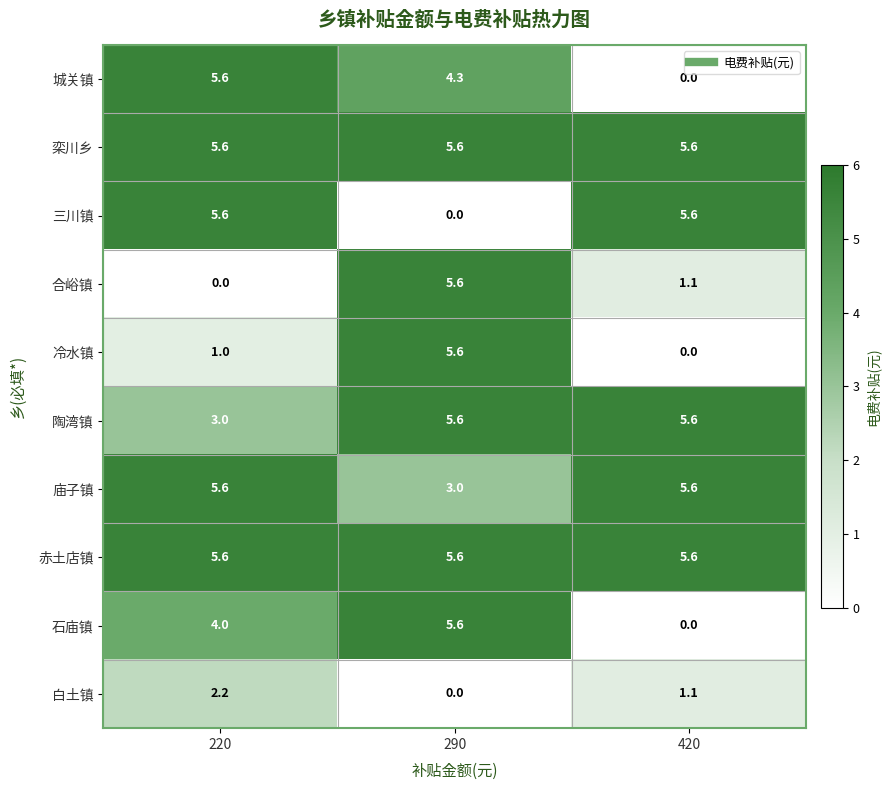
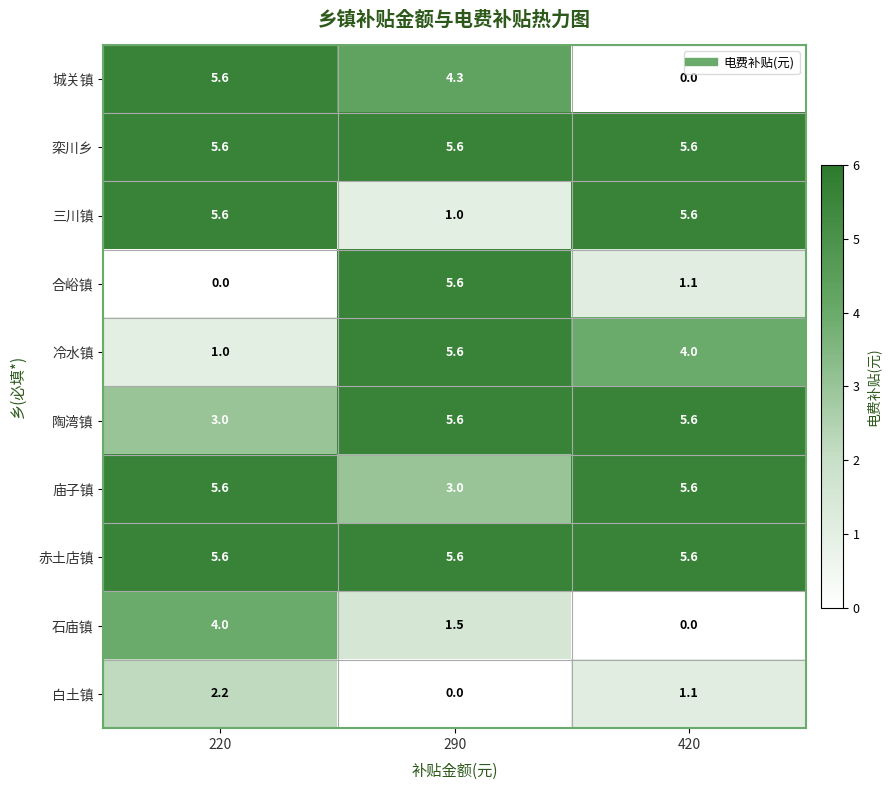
三川镇, 290: 0.0 -> 1.0
冷水镇, 420: 0.0 -> 4.0
石庙镇, 290: 5.6 -> 1.5
